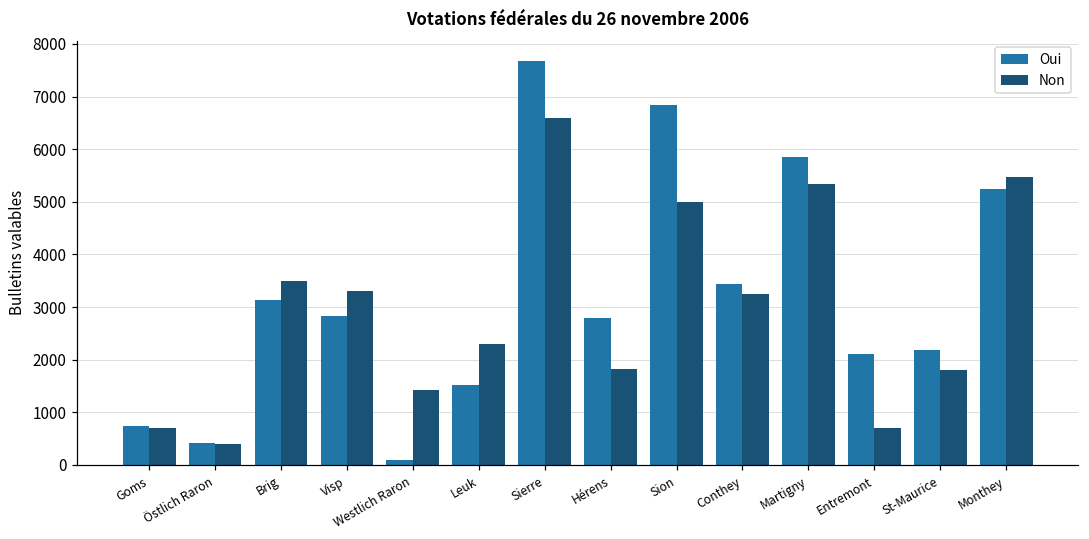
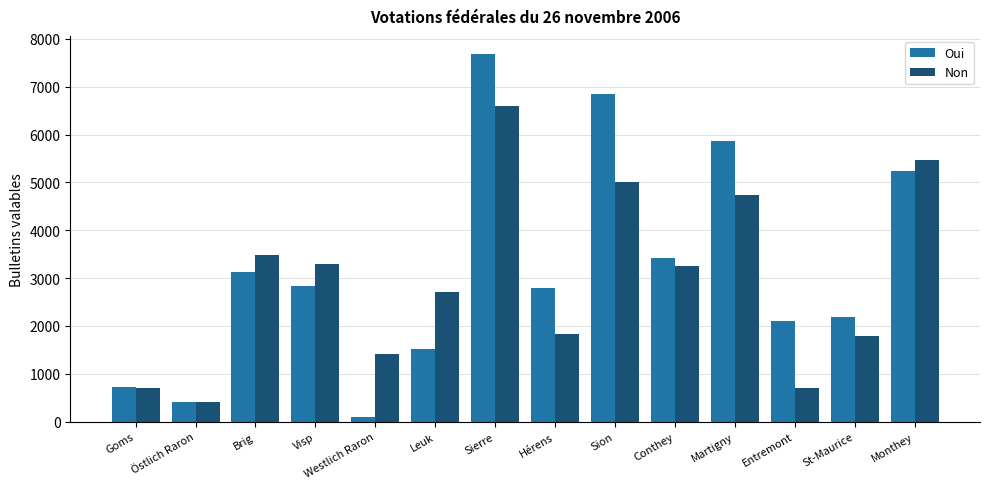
Non, Leuk: 2300 -> 2700
Non, Martigny: 5300 -> 4700
